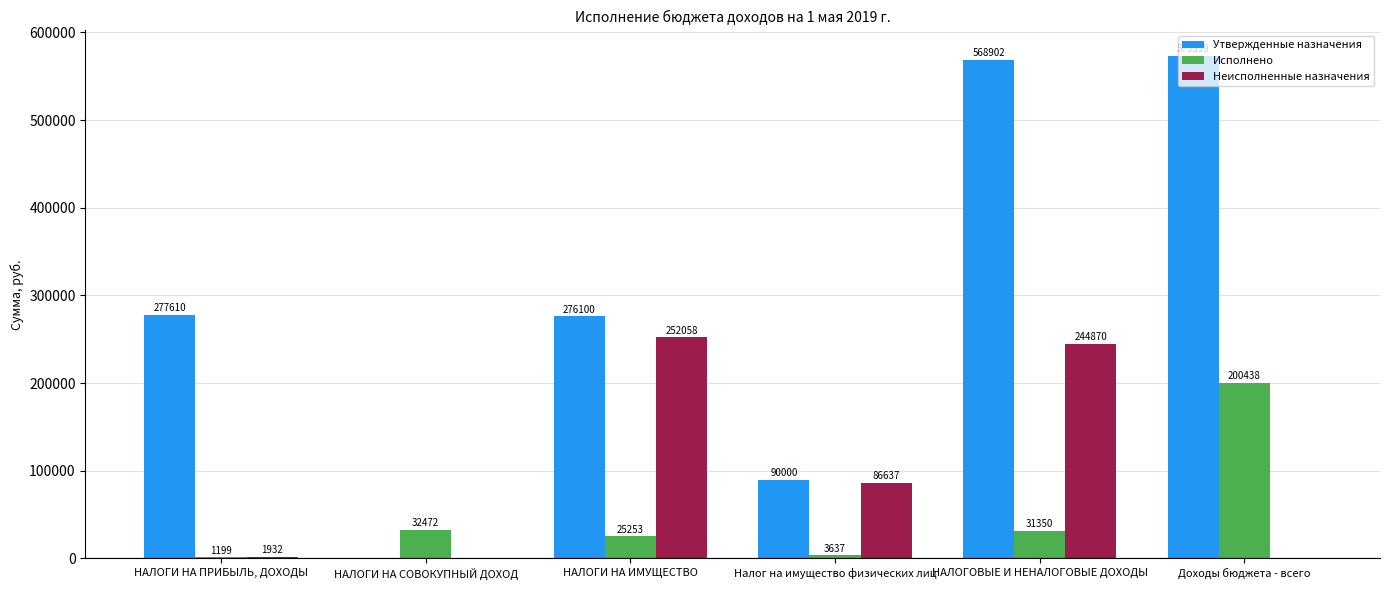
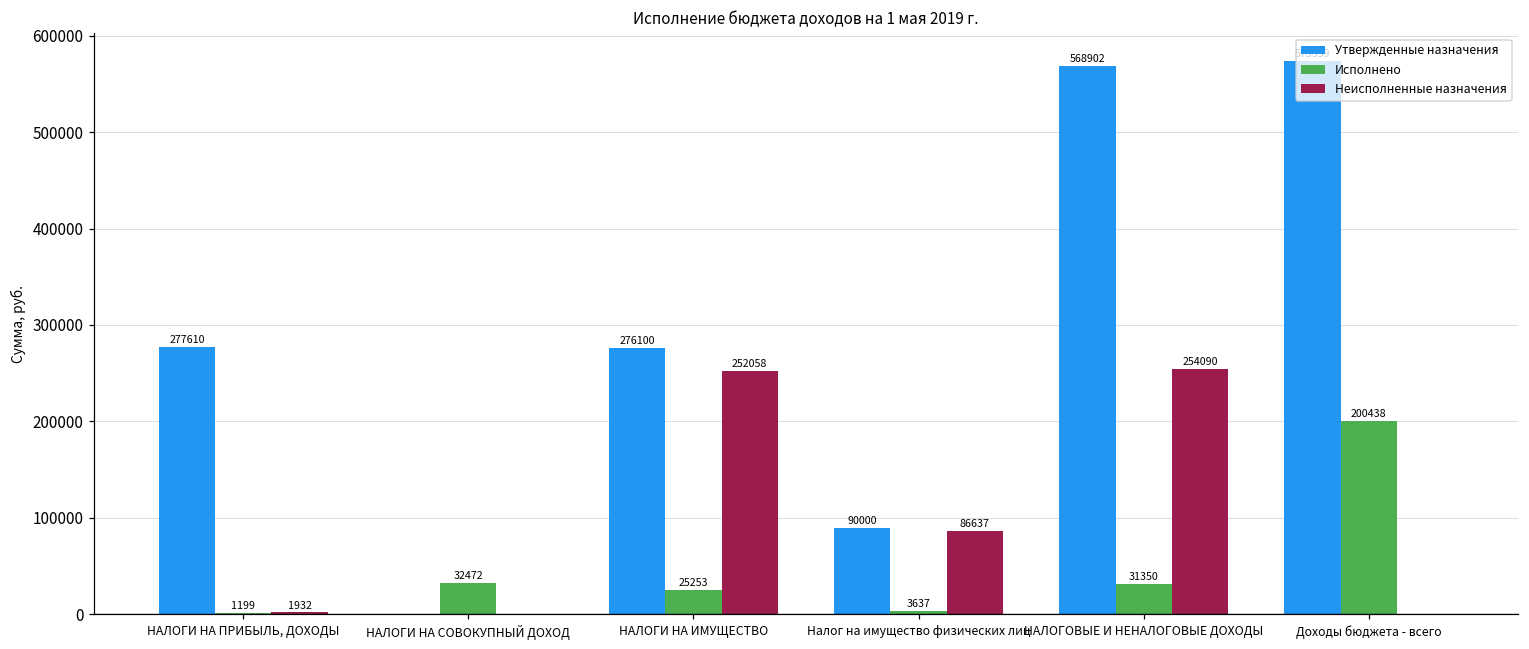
Неисполненные назначения, НАЛОГОВЫЕ И НЕНАЛОГОВЫЕ ДОХОДЫ: 244870 -> 254090
